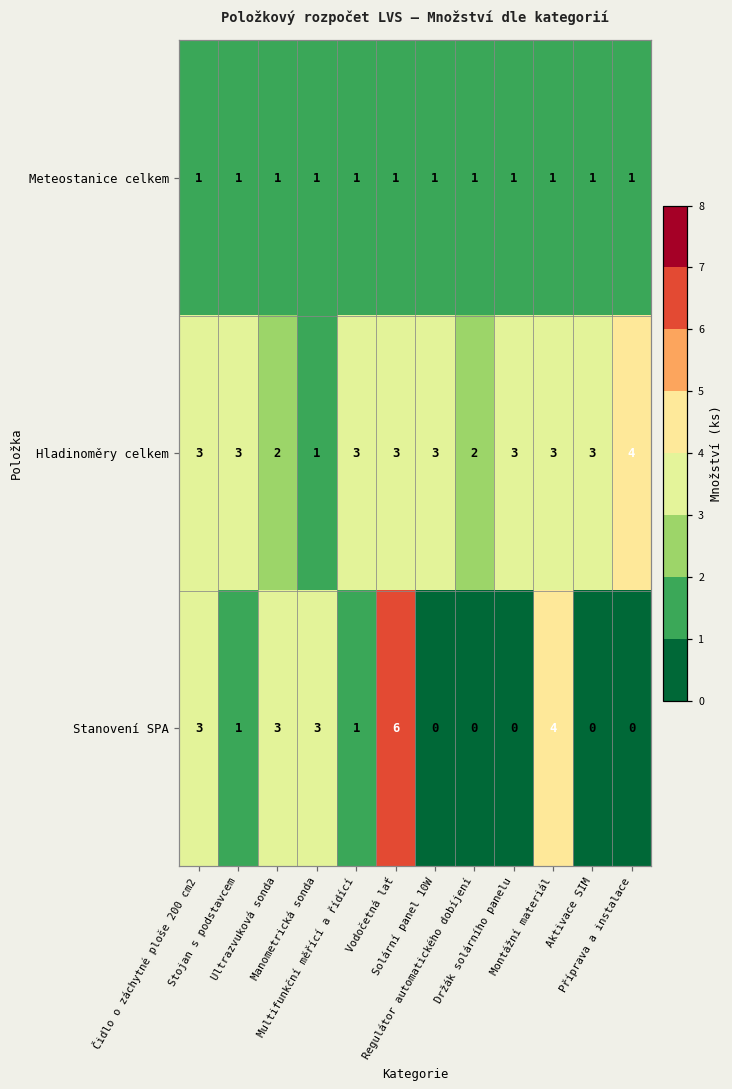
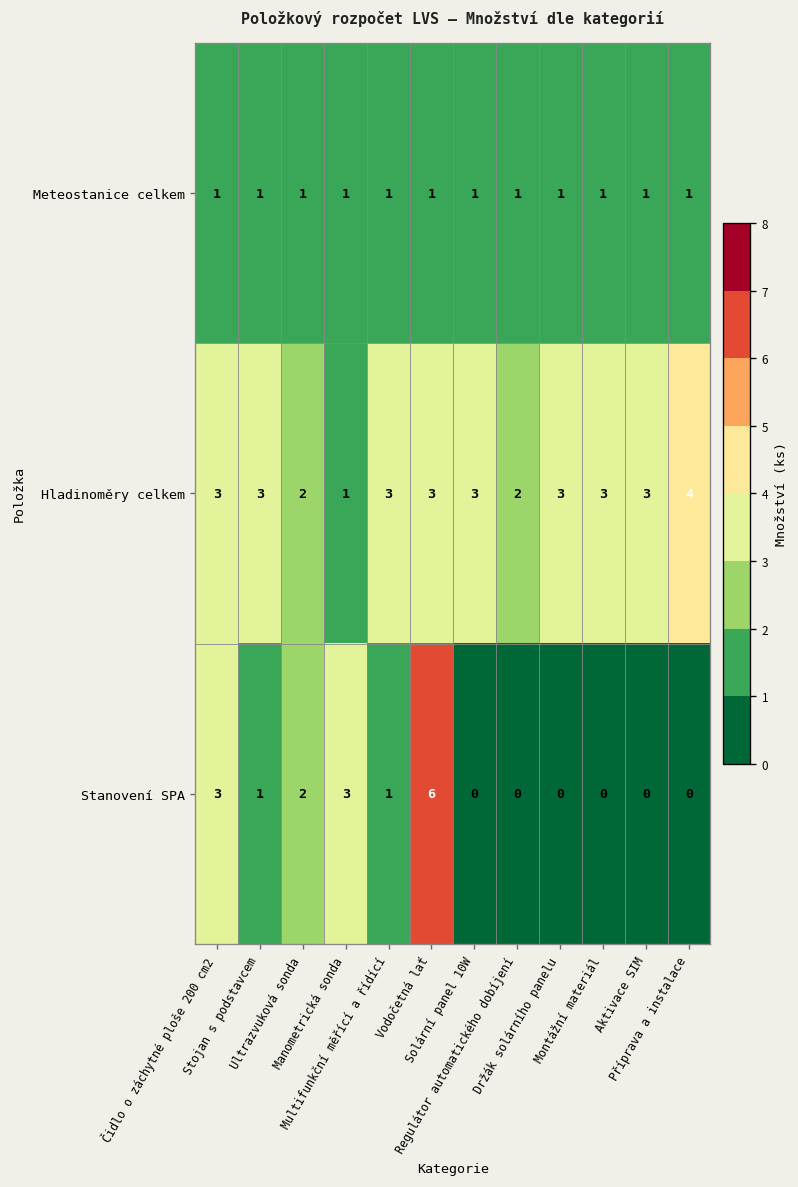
Stanovení SPA, Ultrazvuková sonda: 3 -> 2
Stanovení SPA, Montážní materiál: 4 -> 0
